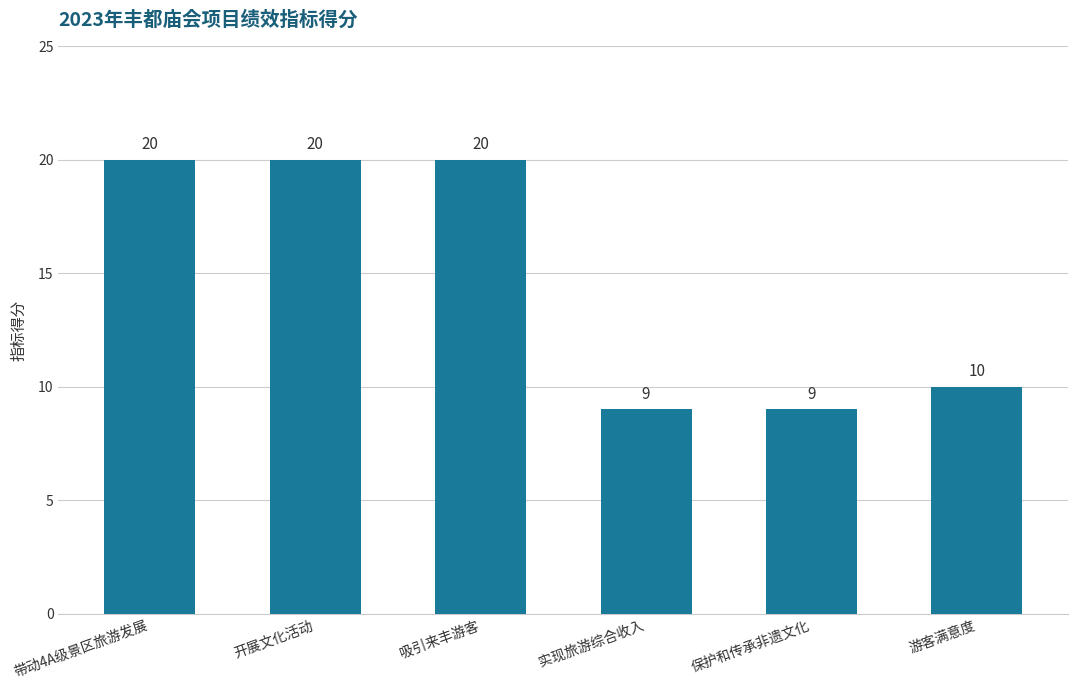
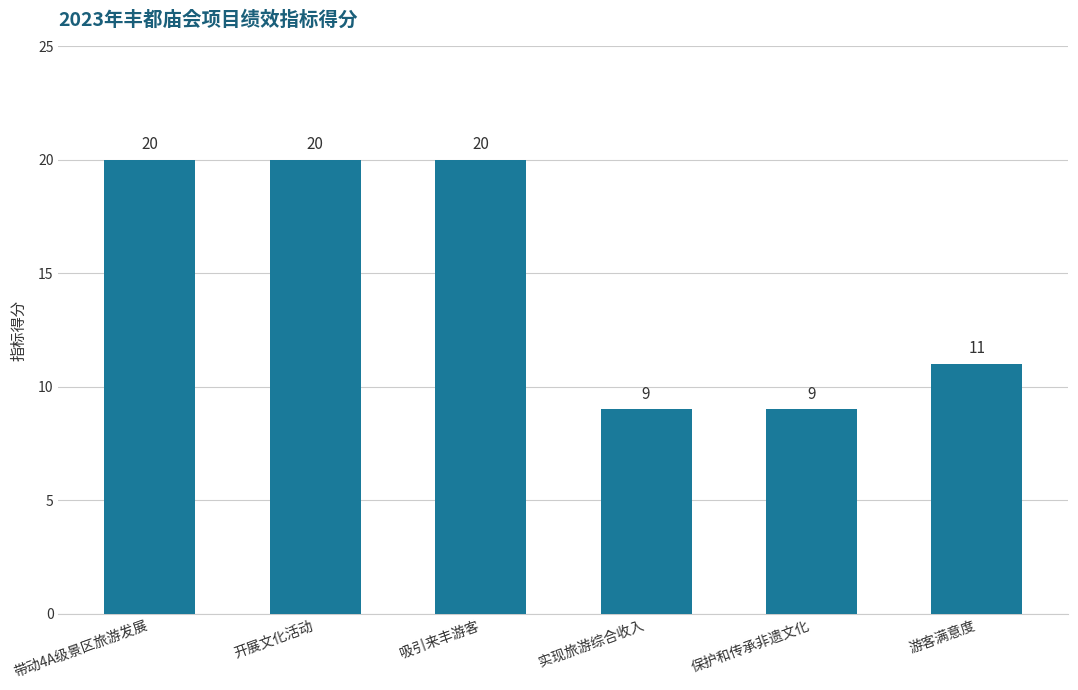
游客满意度: 10 -> 11
